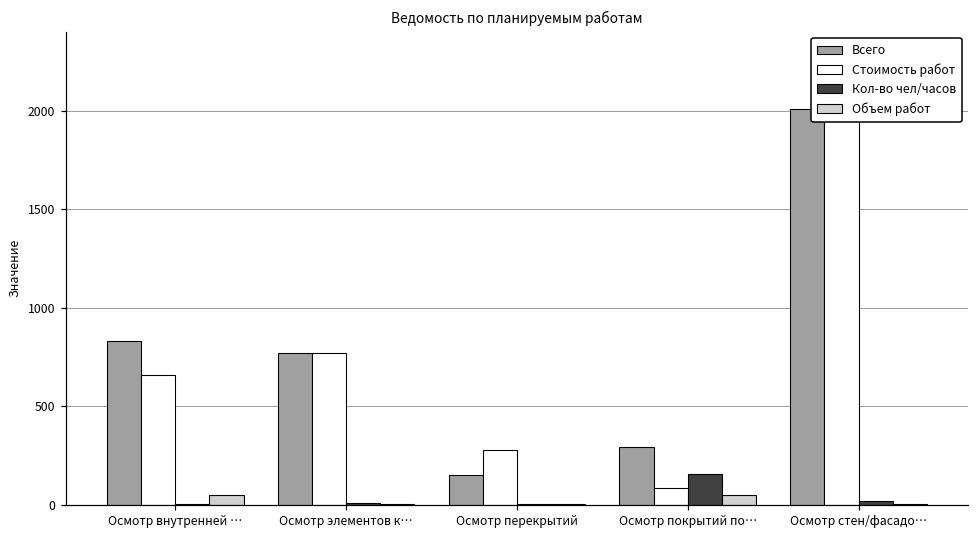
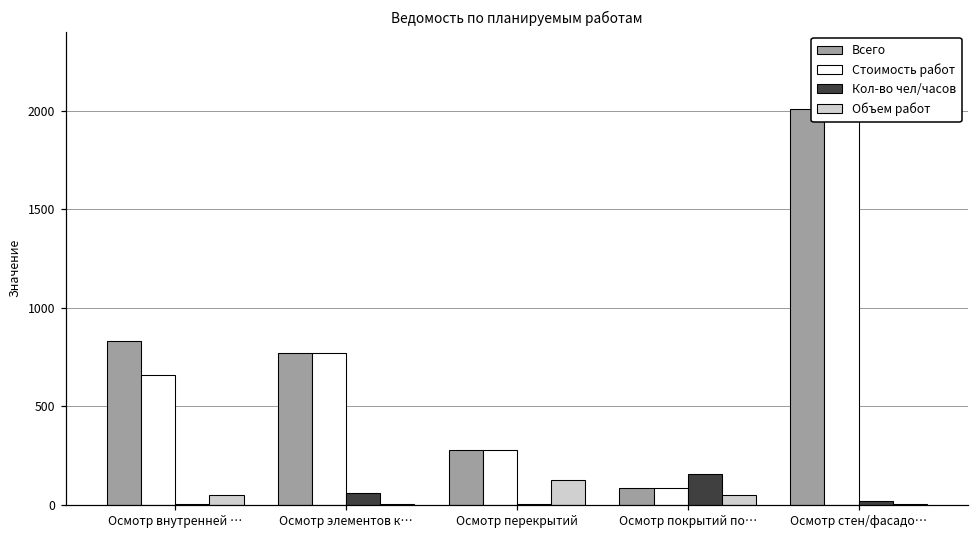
Кол-во чел/часов, Осмотр элементов к…: 10 -> 60
Всего, Осмотр перекрытий: 150 -> 280
Объем работ, Осмотр перекрытий: 0 -> 120
Всего, Осмотр покрытий по…: 290 -> 90
